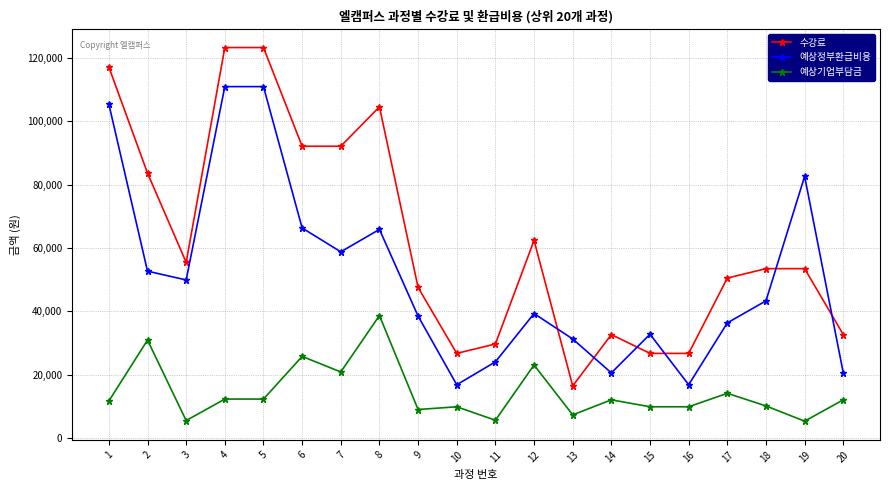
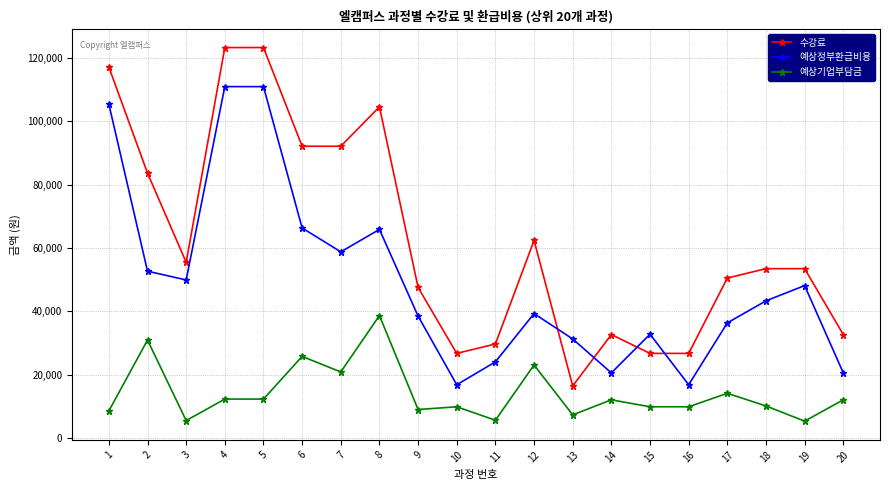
예상기업부담금, 1: 12,000 -> 9,000
예상정부환급비용, 19: 83,000 -> 48,000
